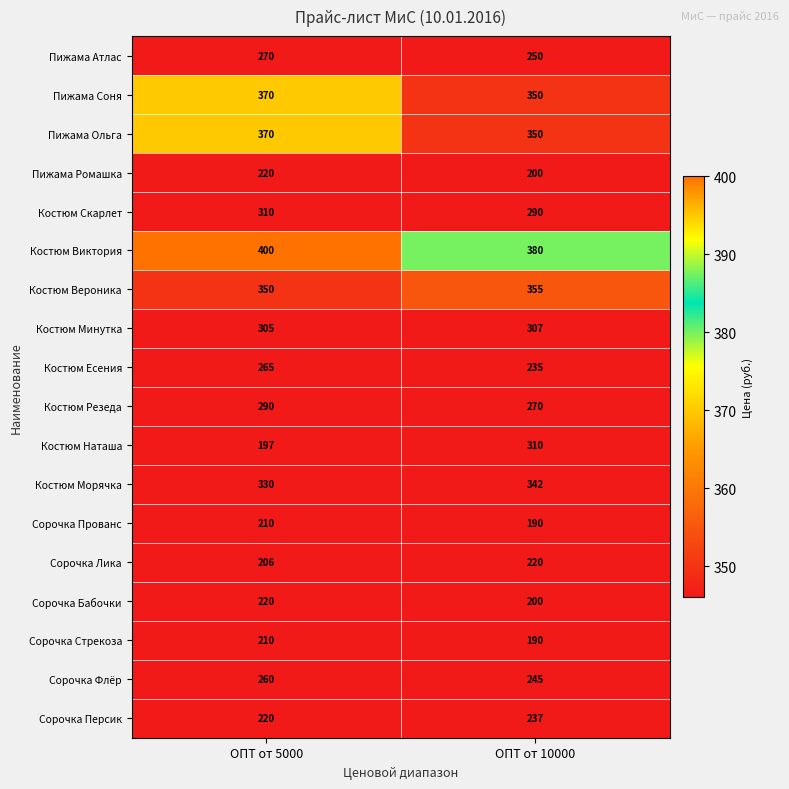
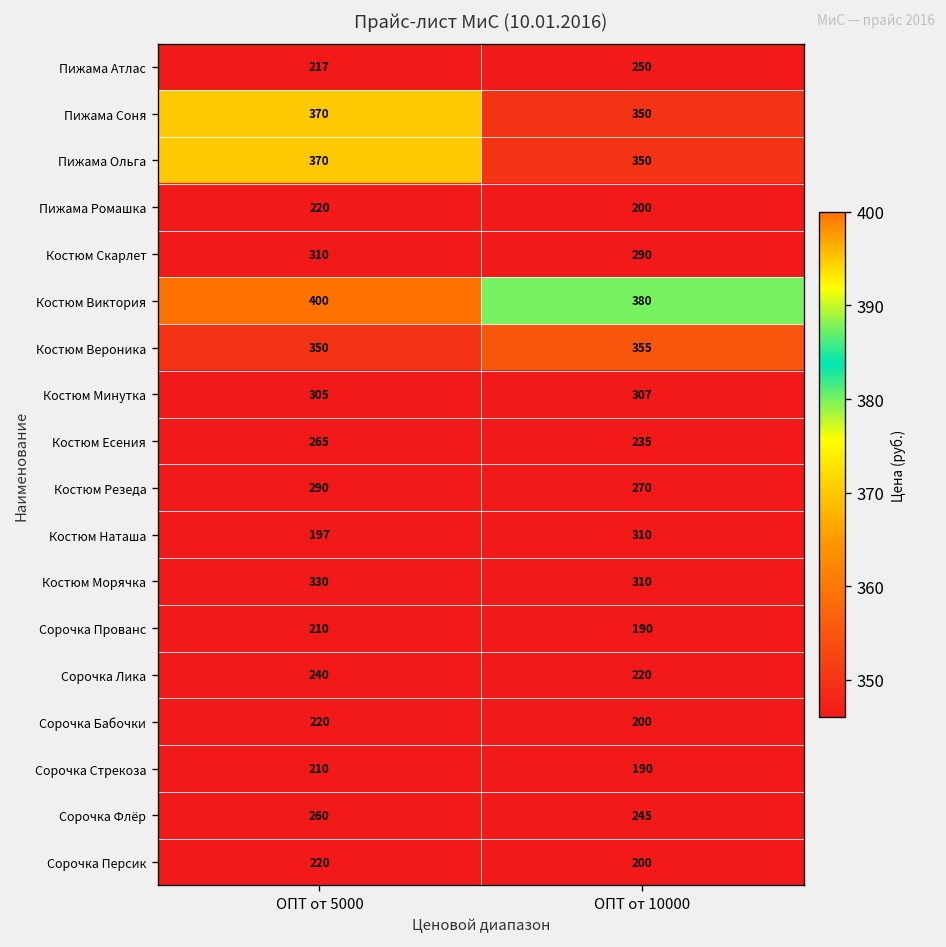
Пижама Атлас, ОПТ от 5000: 270 -> 217
Костюм Морячка, ОПТ от 10000: 342 -> 310
Сорочка Лика, ОПТ от 5000: 206 -> 240
Сорочка Персик, ОПТ от 10000: 237 -> 200
